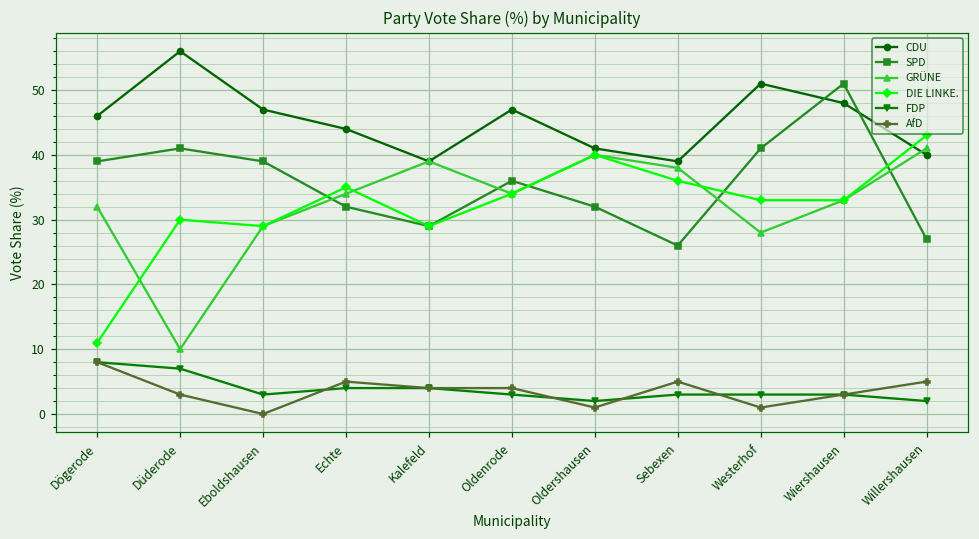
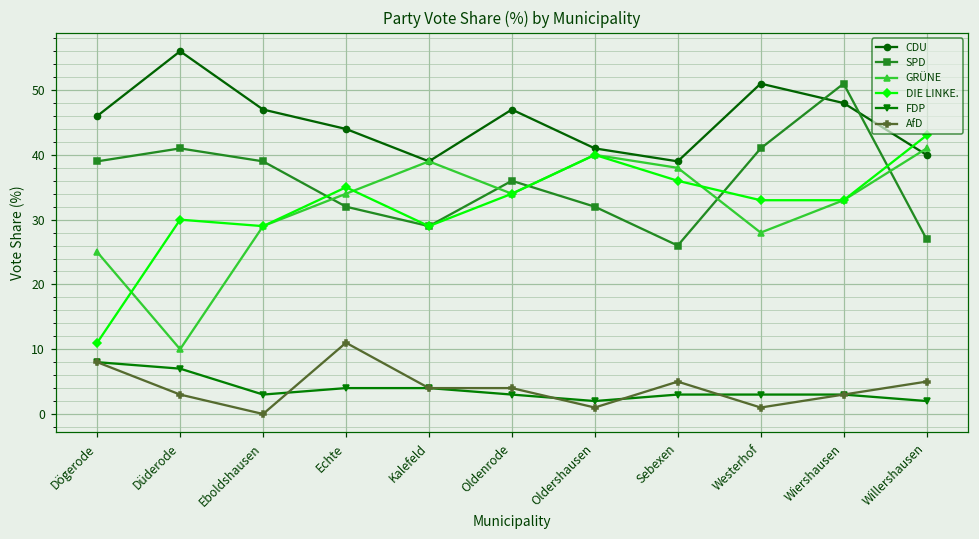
GRÜNE, Dögerode: 32 -> 25
AfD, Echte: 5 -> 11
